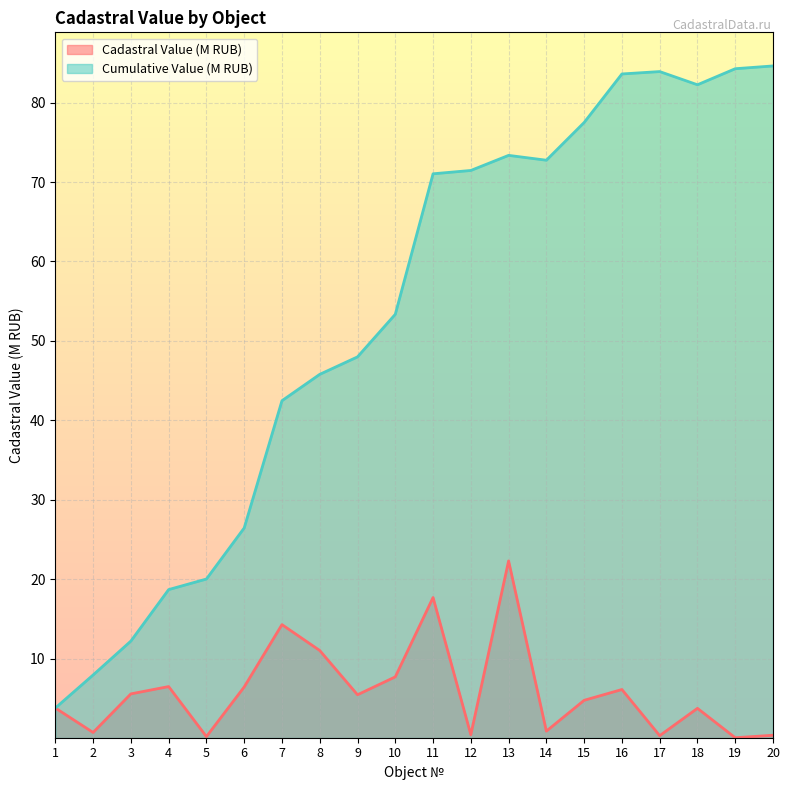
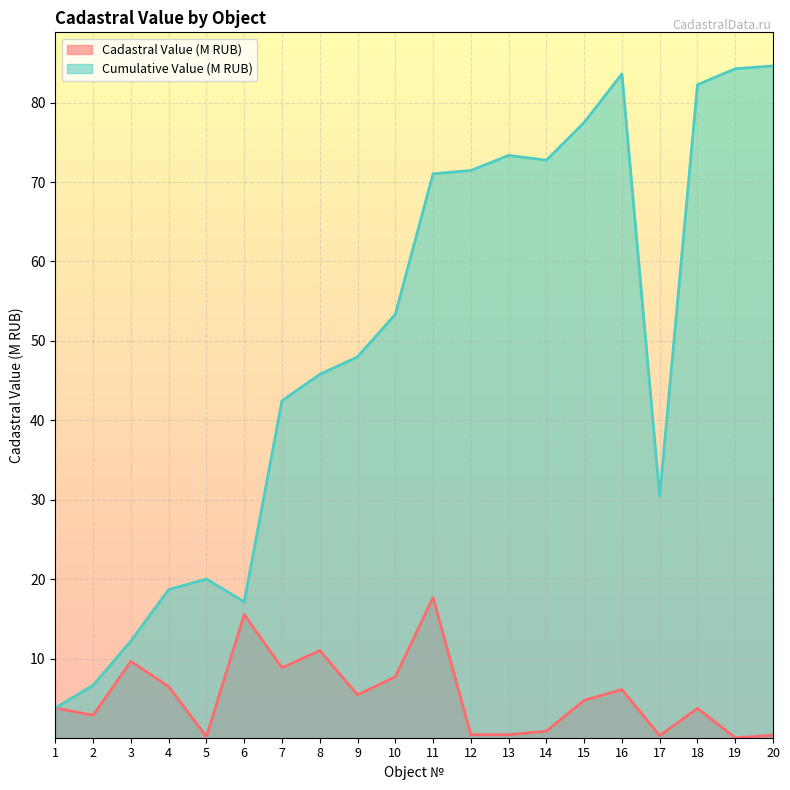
Cadastral Value (M RUB), 2: 1 -> 3
Cumulative Value (M RUB), 2: 8 -> 7
Cadastral Value (M RUB), 3: 6 -> 10
Cadastral Value (M RUB), 6: 6 -> 16
Cumulative Value (M RUB), 6: 26 -> 17
Cadastral Value (M RUB), 7: 14 -> 9
Cadastral Value (M RUB), 13: 22 -> 0
Cumulative Value (M RUB), 17: 84 -> 30
